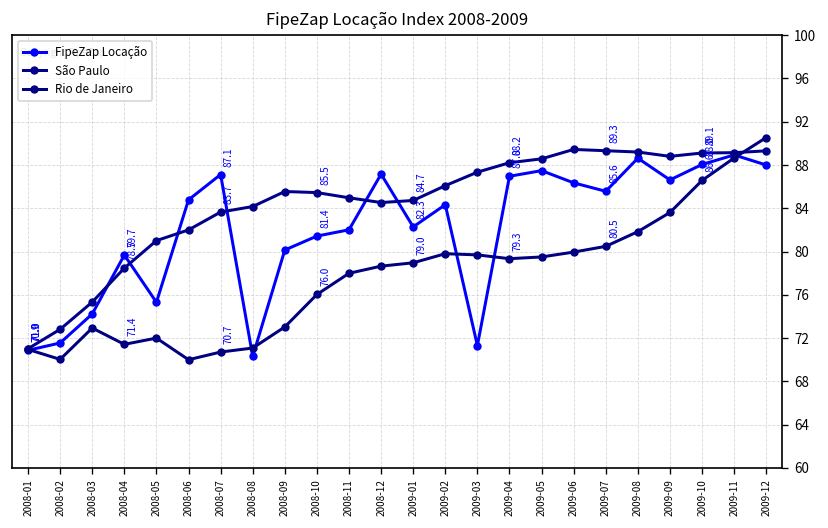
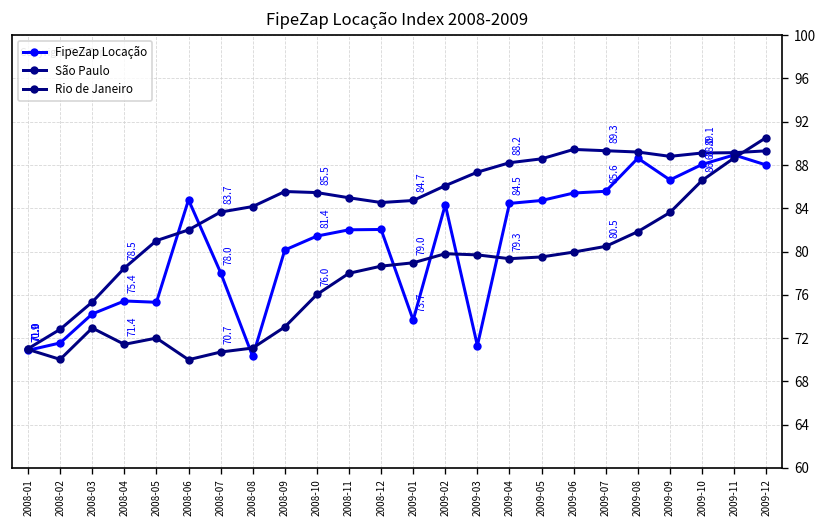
FipeZap Locação, 2008-04: 79.7 -> 75.4
FipeZap Locação, 2008-07: 87.1 -> 78.0
FipeZap Locação, 2008-12: 87 -> 82
FipeZap Locação, 2009-01: 82.3 -> 73.7
FipeZap Locação, 2009-04: 87.0 -> 84.5
FipeZap Locação, 2009-05: 87 -> 85
FipeZap Locação, 2009-06: 86 -> 85
